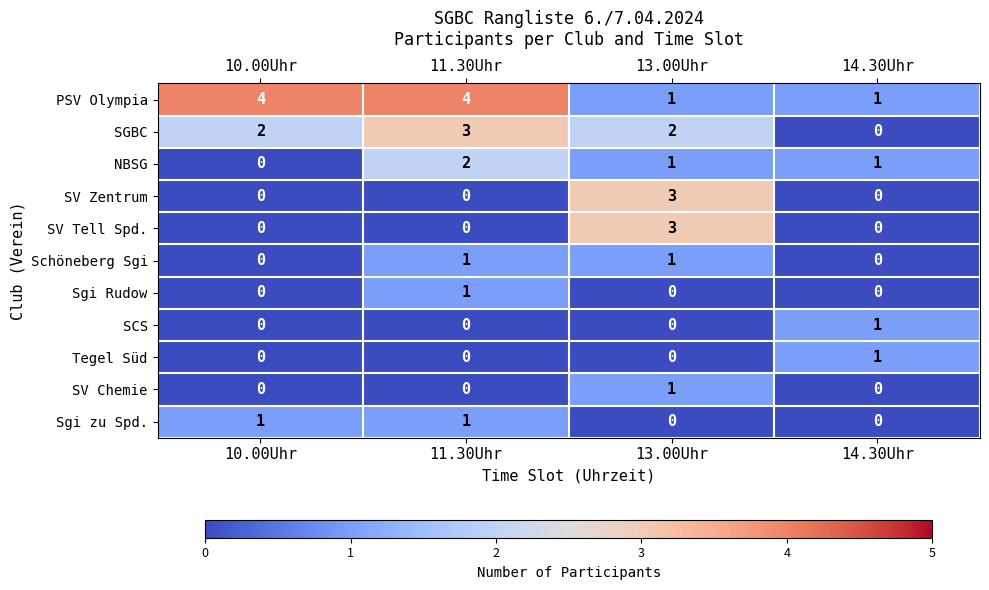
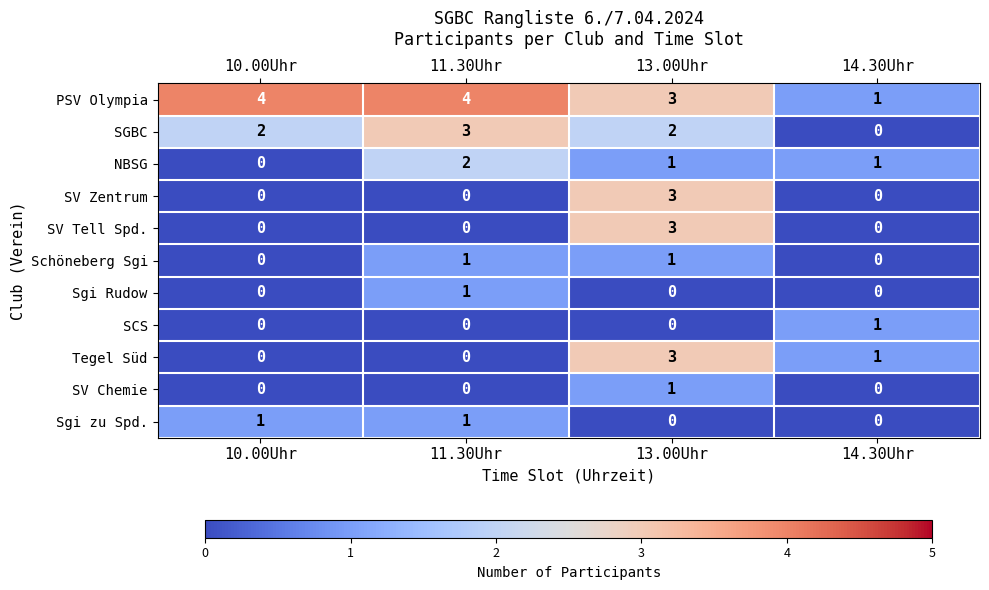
PSV Olympia, 13.00Uhr: 1 -> 3
Tegel Süd, 13.00Uhr: 0 -> 3
